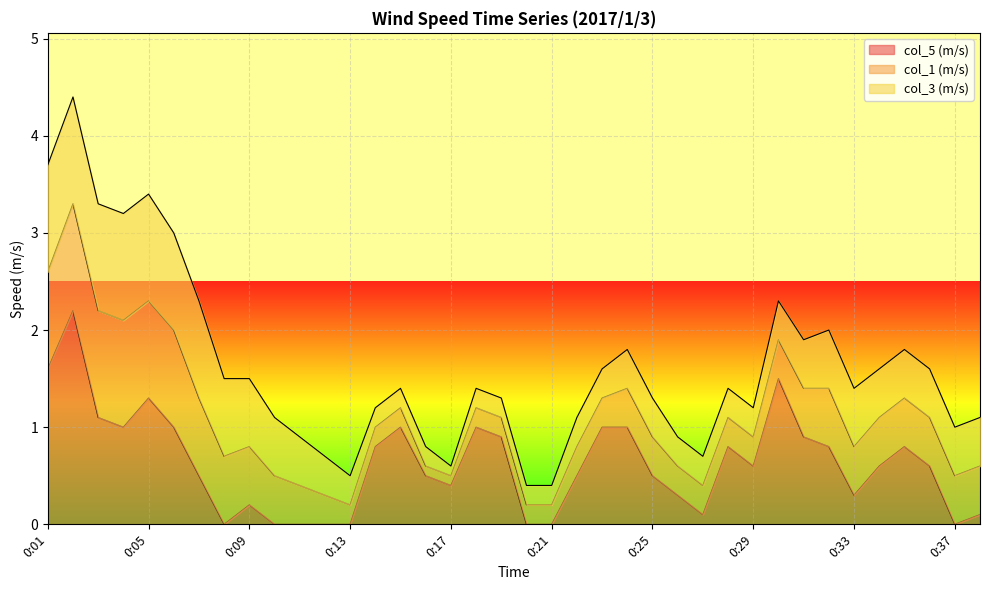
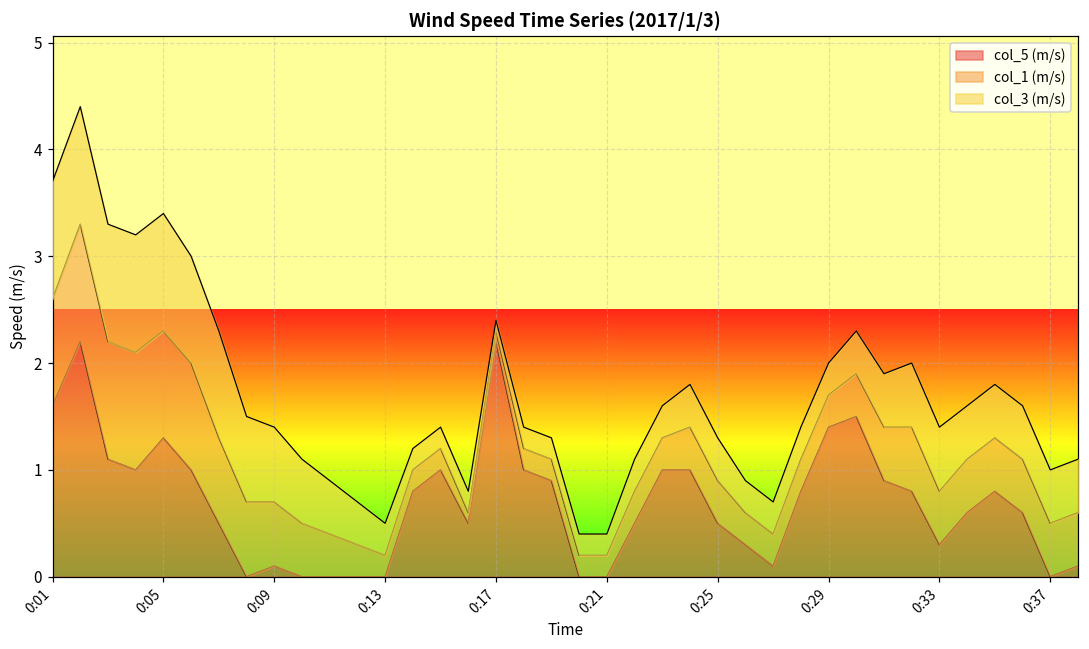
col_5 (m/s), 0:09: 0.2 -> 0.1
col_5 (m/s), 0:17: 0.4 -> 2.2
col_5 (m/s), 0:29: 0.6 -> 1.4
